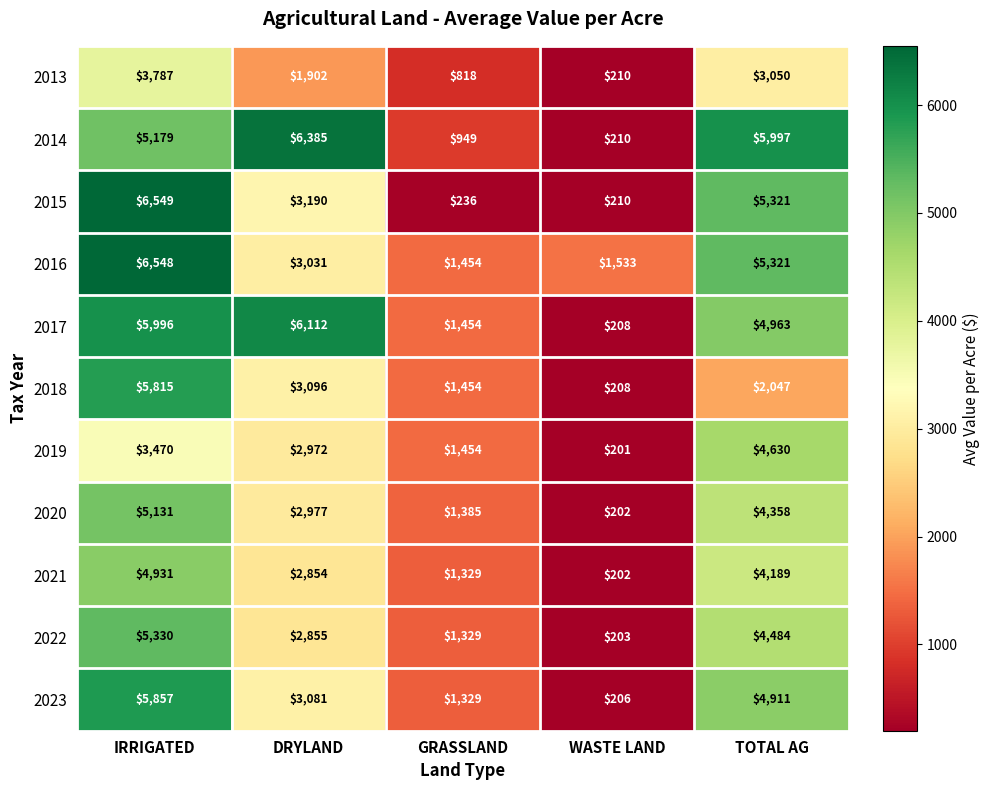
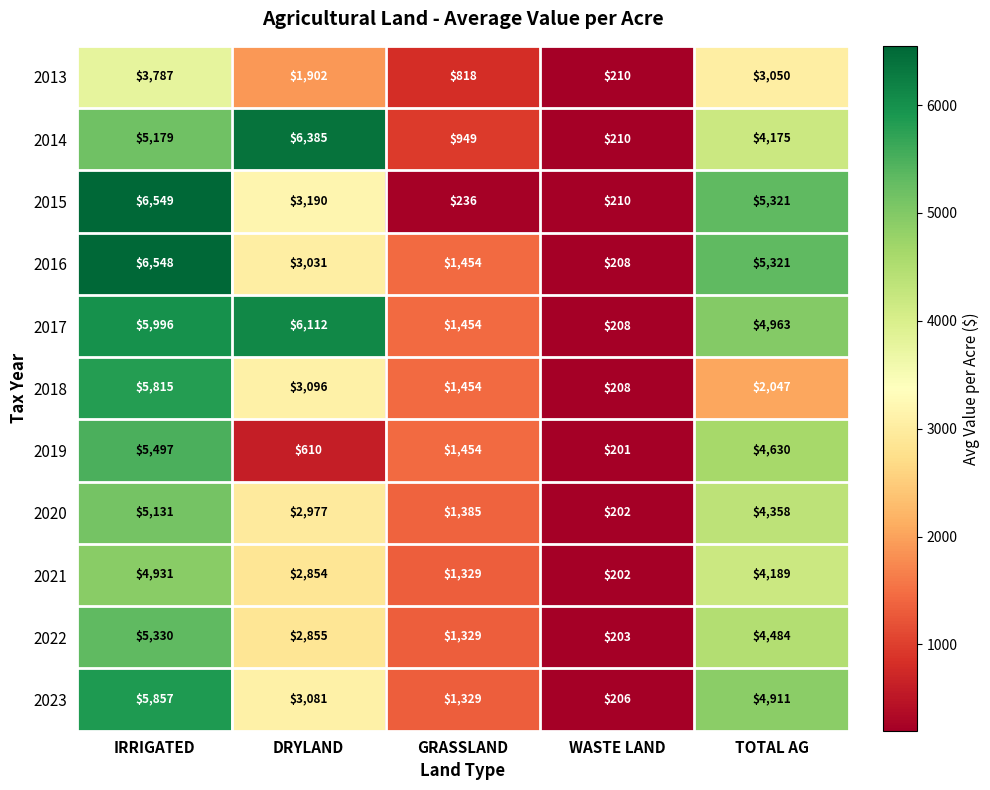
2014, TOTAL AG: $5,997 -> $4,175
2016, WASTE LAND: $1,533 -> $208
2019, IRRIGATED: $3,470 -> $5,497
2019, DRYLAND: $2,972 -> $610
